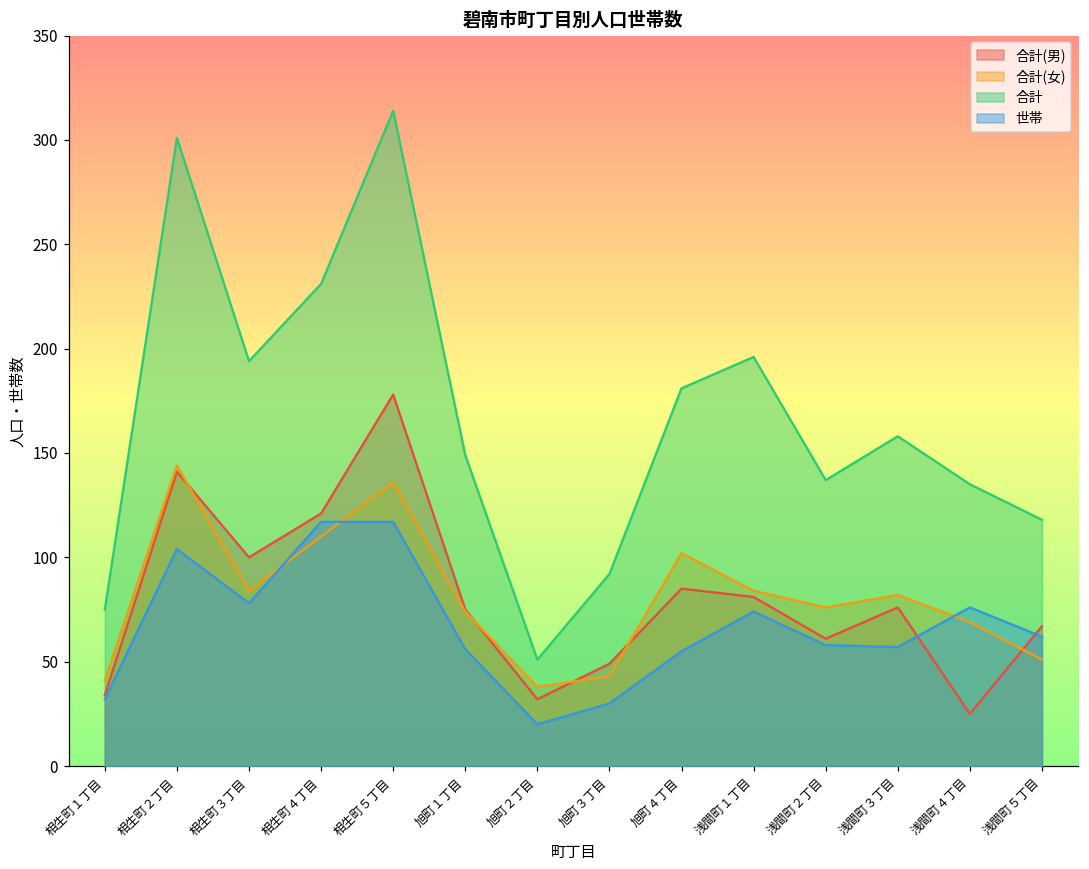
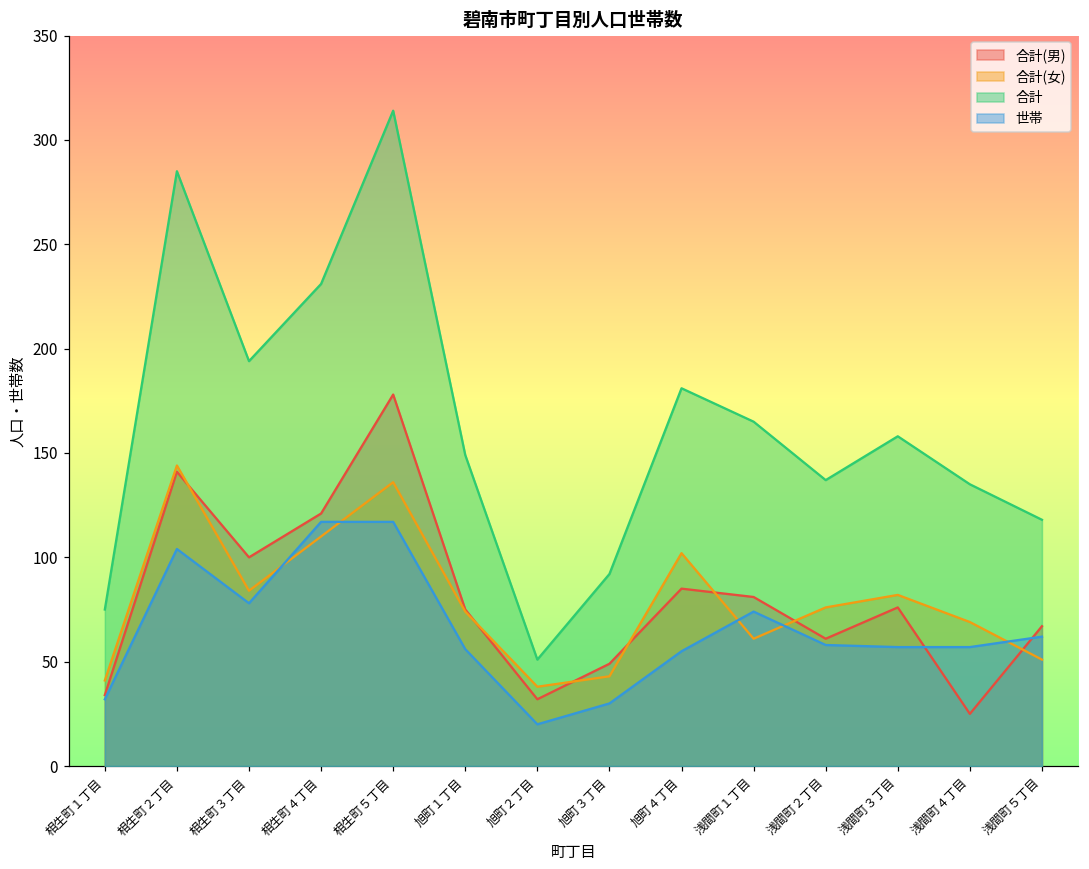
合計, 相生町２丁目: 301 -> 285
合計(女), 浅間町１丁目: 84 -> 61
合計, 浅間町１丁目: 196 -> 165
世帯, 浅間町４丁目: 76 -> 57
